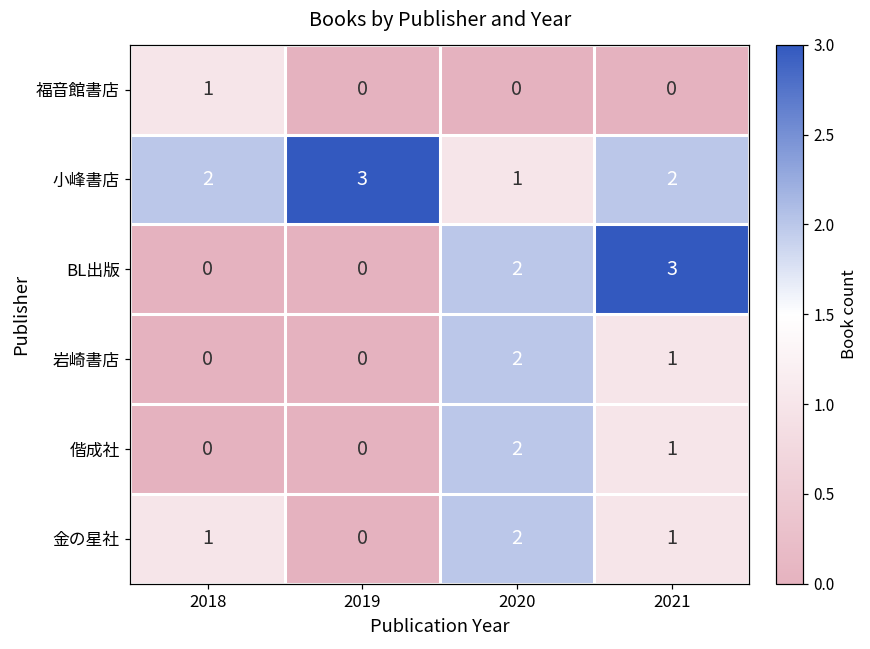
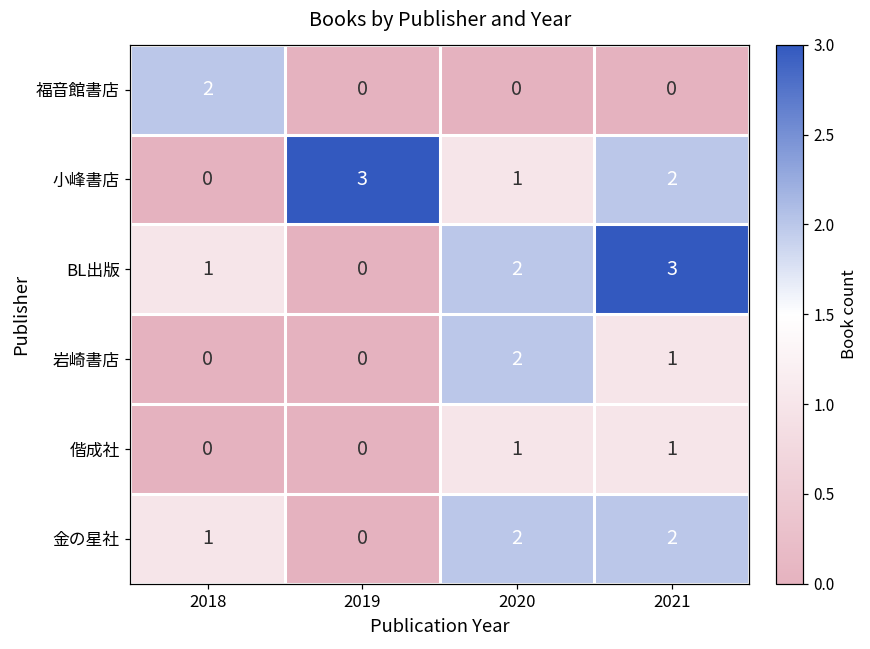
福音館書店, 2018: 1 -> 2
小峰書店, 2018: 2 -> 0
BL出版, 2018: 0 -> 1
偕成社, 2020: 2 -> 1
金の星社, 2021: 1 -> 2
